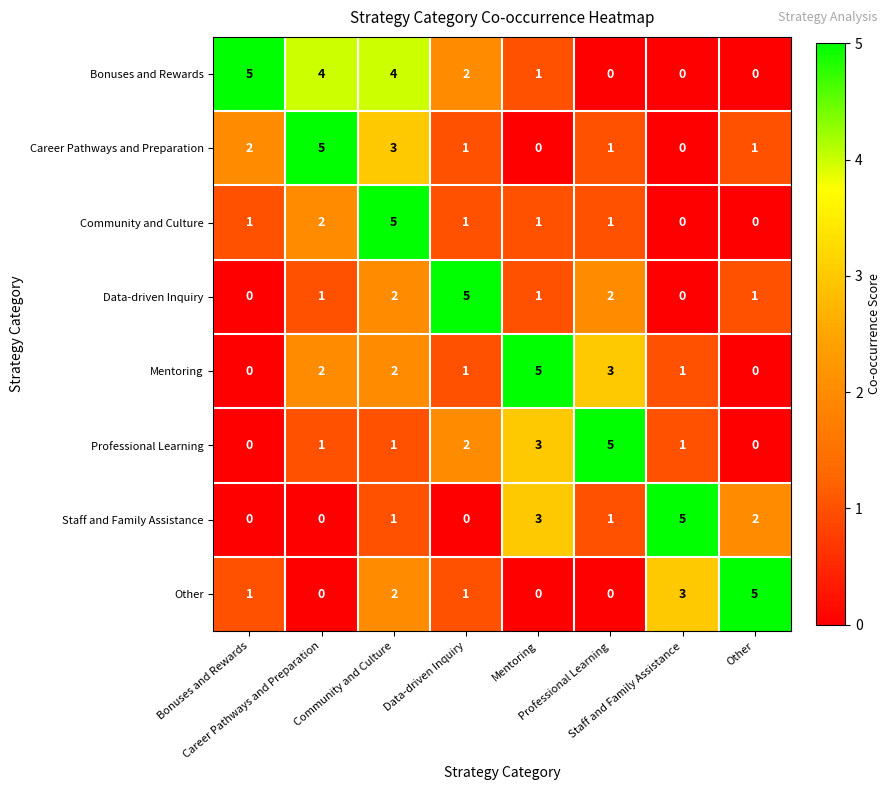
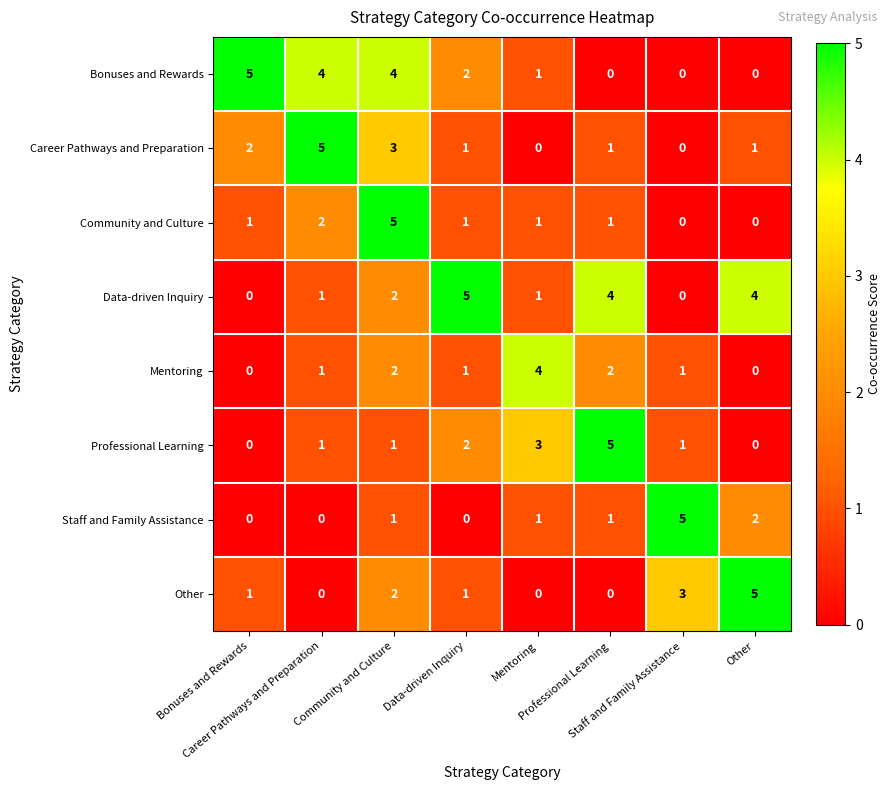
Data-driven Inquiry, Professional Learning: 2 -> 4
Data-driven Inquiry, Other: 1 -> 4
Mentoring, Career Pathways and Preparation: 2 -> 1
Mentoring, Mentoring: 5 -> 4
Mentoring, Professional Learning: 3 -> 2
Staff and Family Assistance, Mentoring: 3 -> 1
